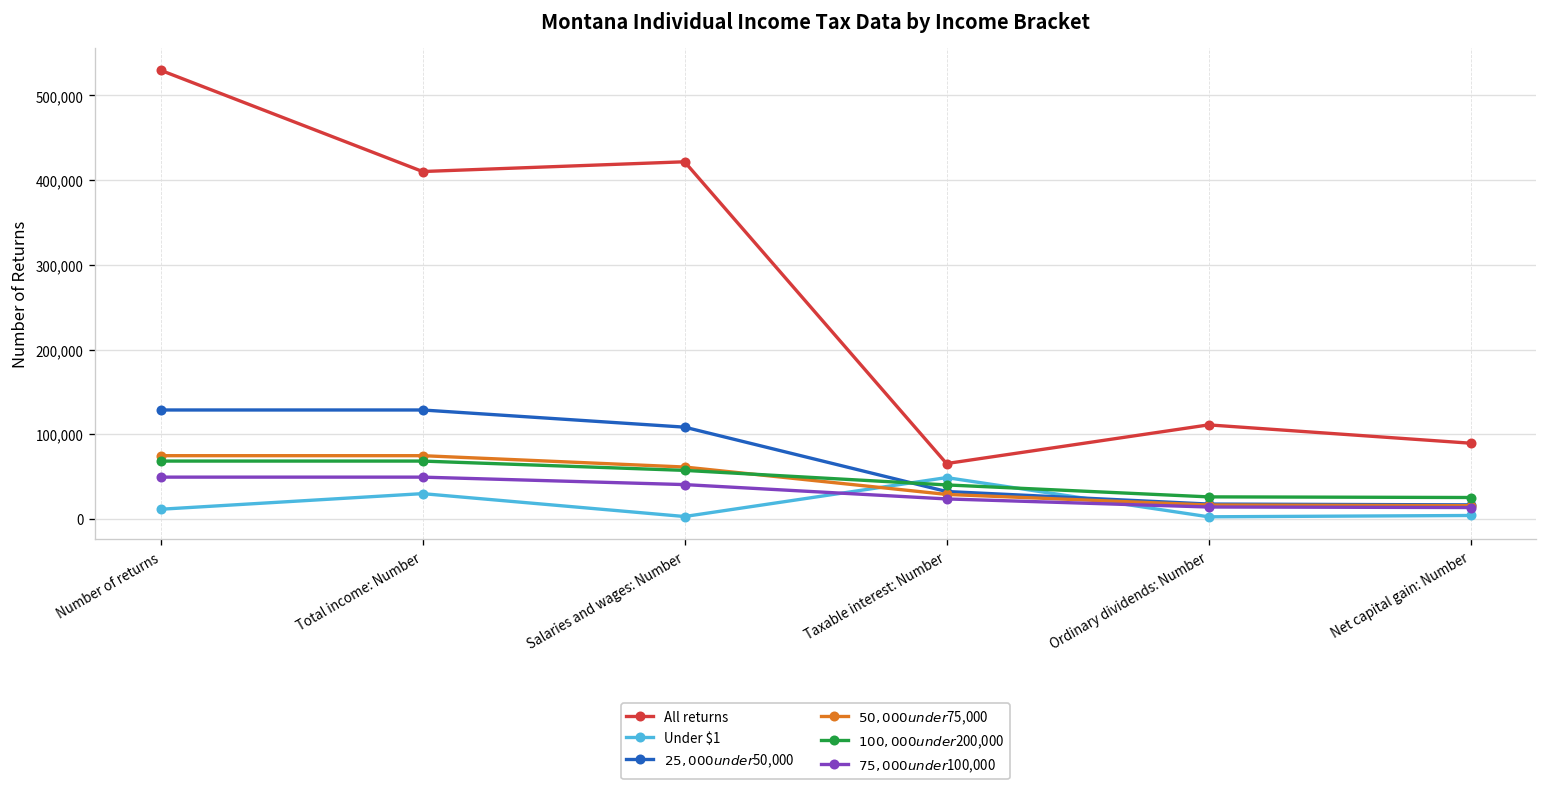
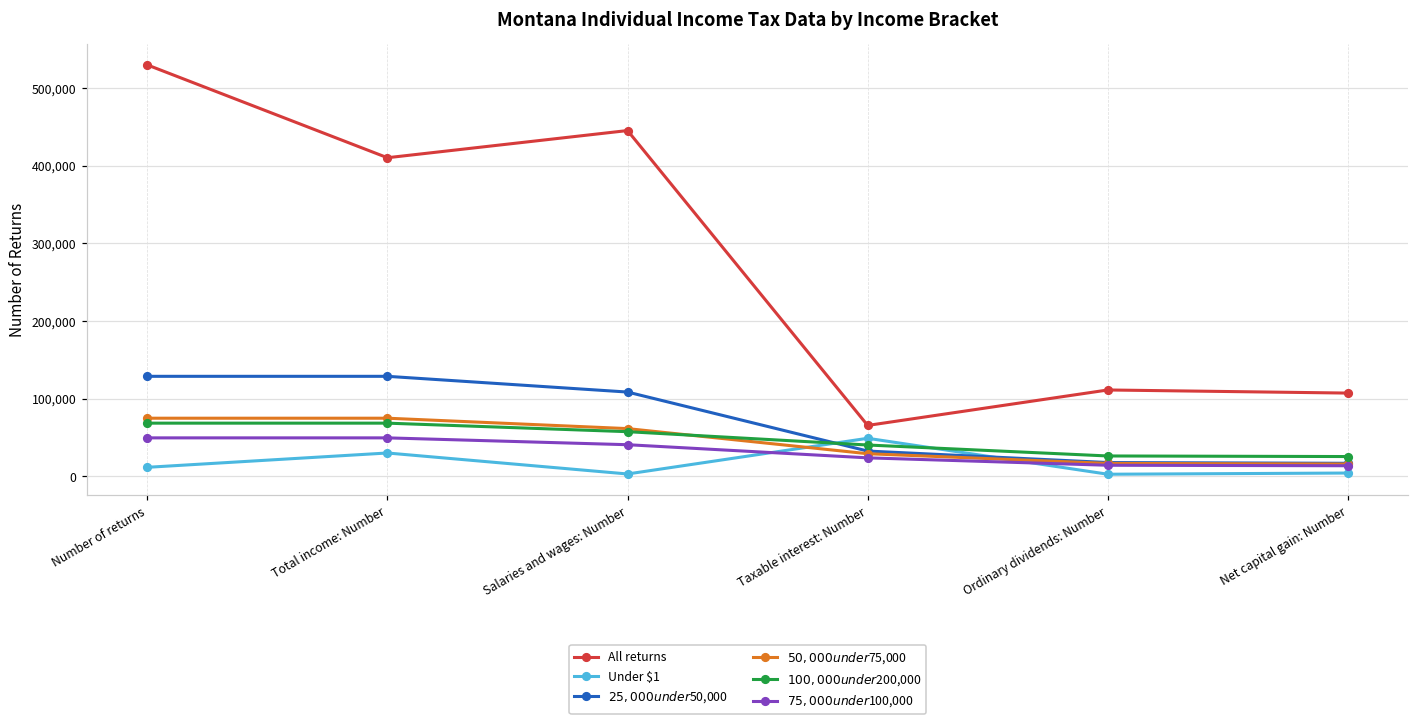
All returns, Salaries and wages: Number: 420,000 -> 450,000
All returns, Net capital gain: Number: 90,000 -> 110,000
